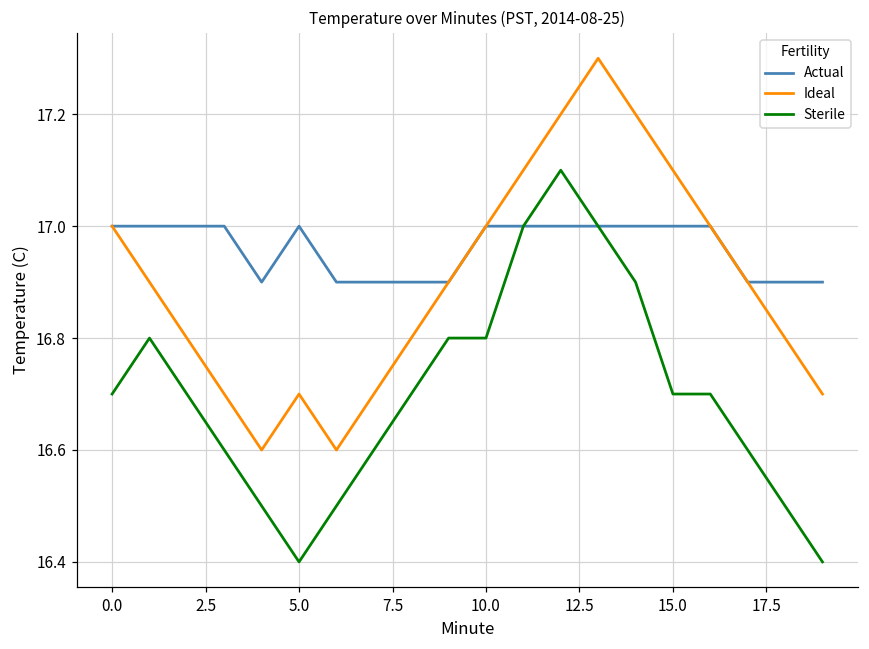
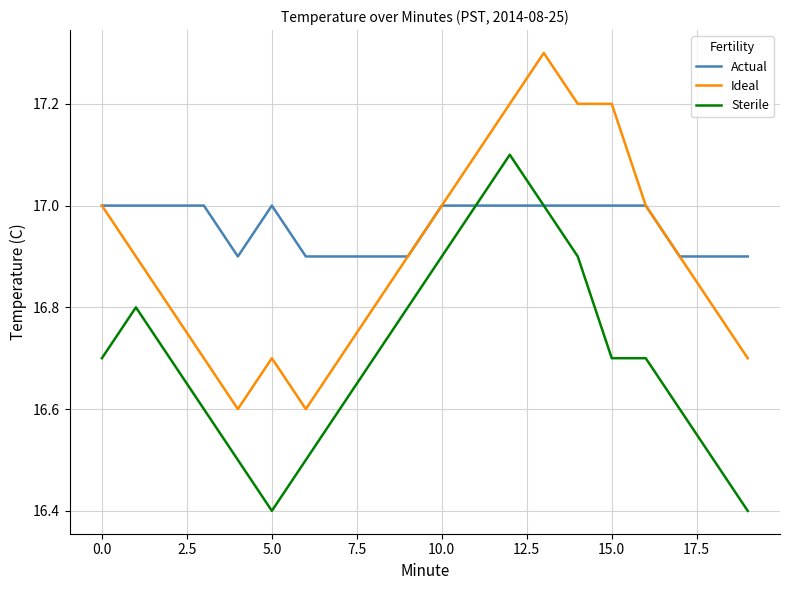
Sterile, 10.0: 16.8 -> 16.9
Ideal, 15.0: 17.1 -> 17.2
